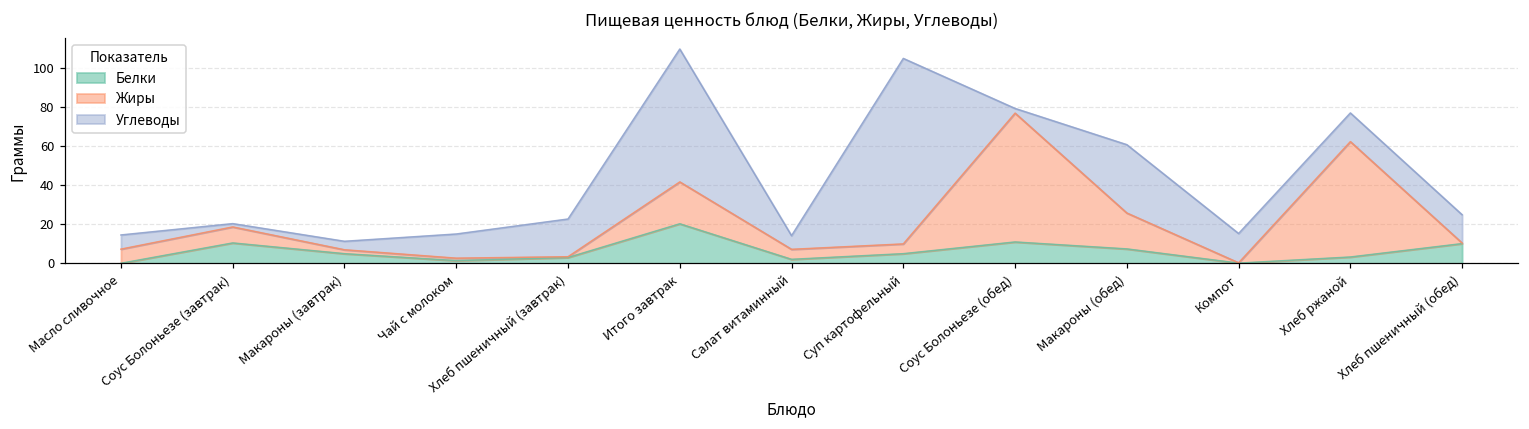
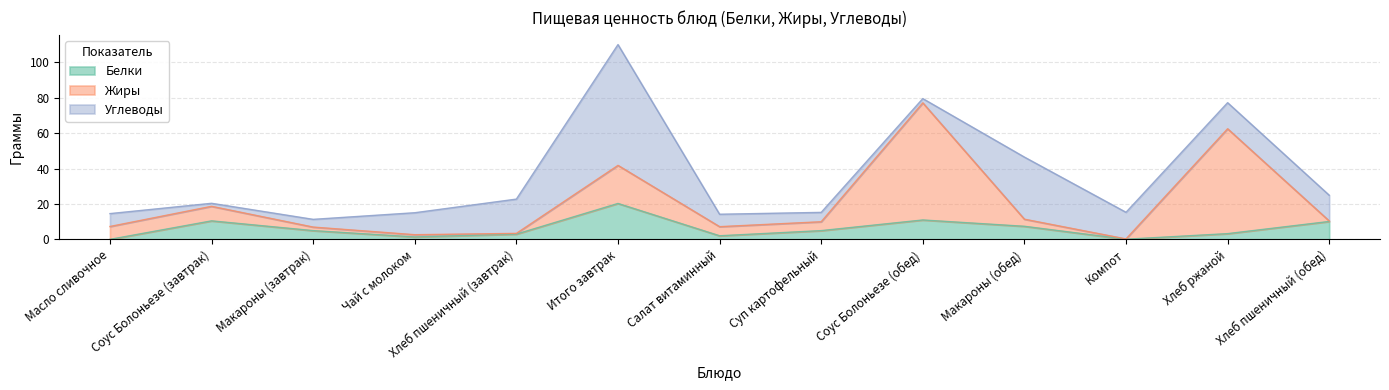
Углеводы, Суп картофельный: 95 -> 5
Жиры, Макароны (обед): 18 -> 4
